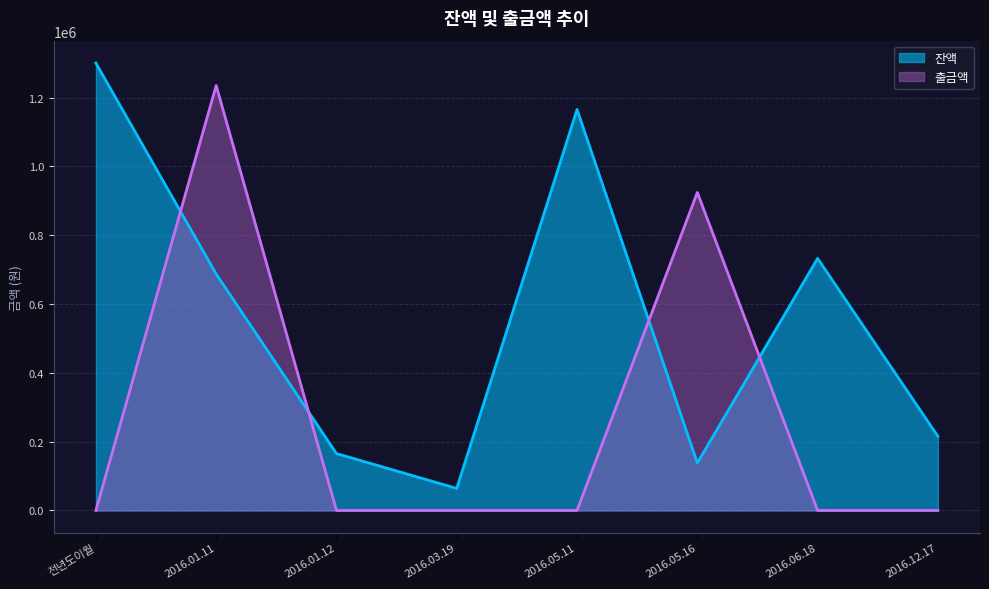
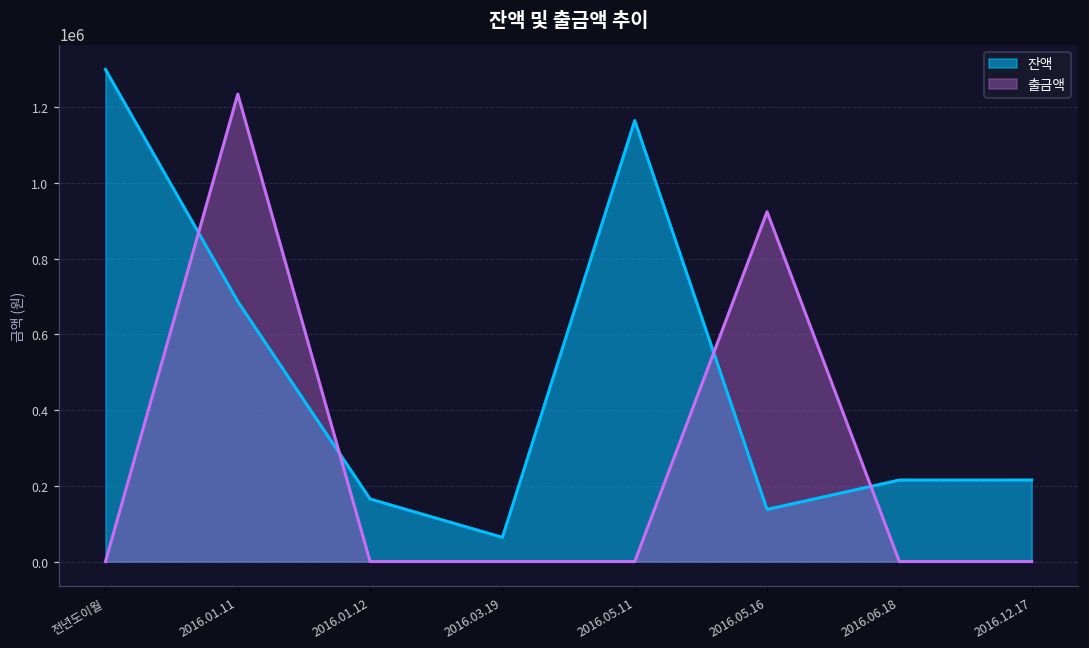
잔액, 2016.06.18: 730000 -> 220000
